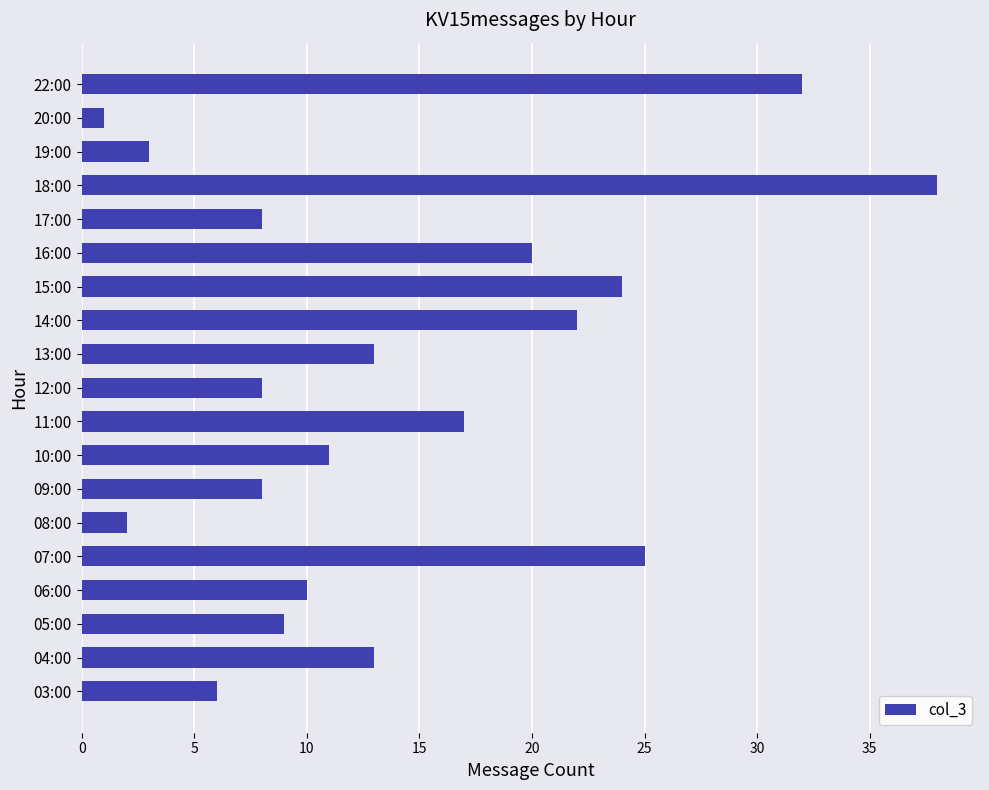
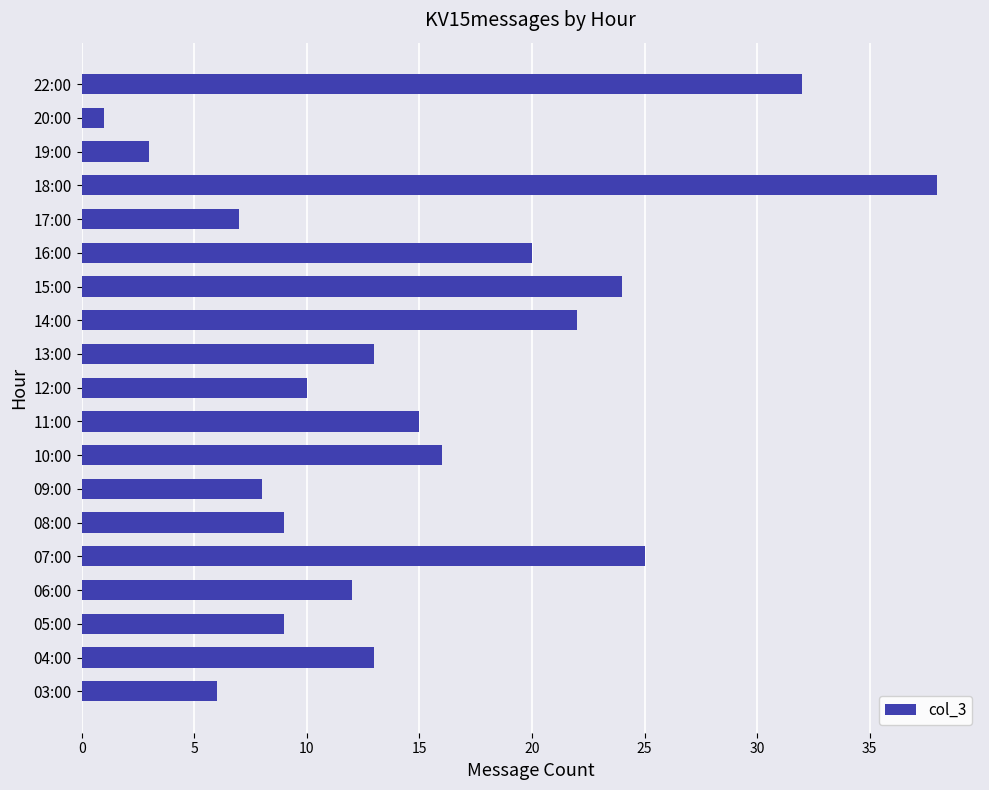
17:00: 8 -> 7
12:00: 8 -> 10
11:00: 17 -> 15
10:00: 11 -> 16
08:00: 2 -> 9
06:00: 10 -> 12
